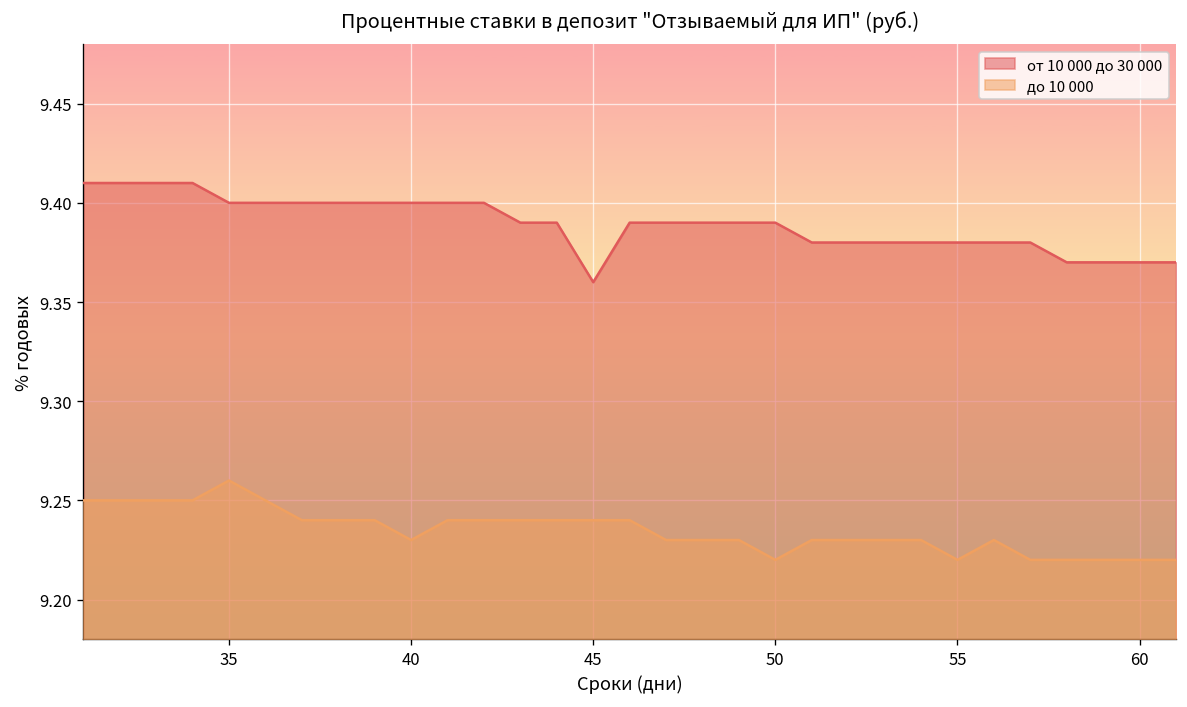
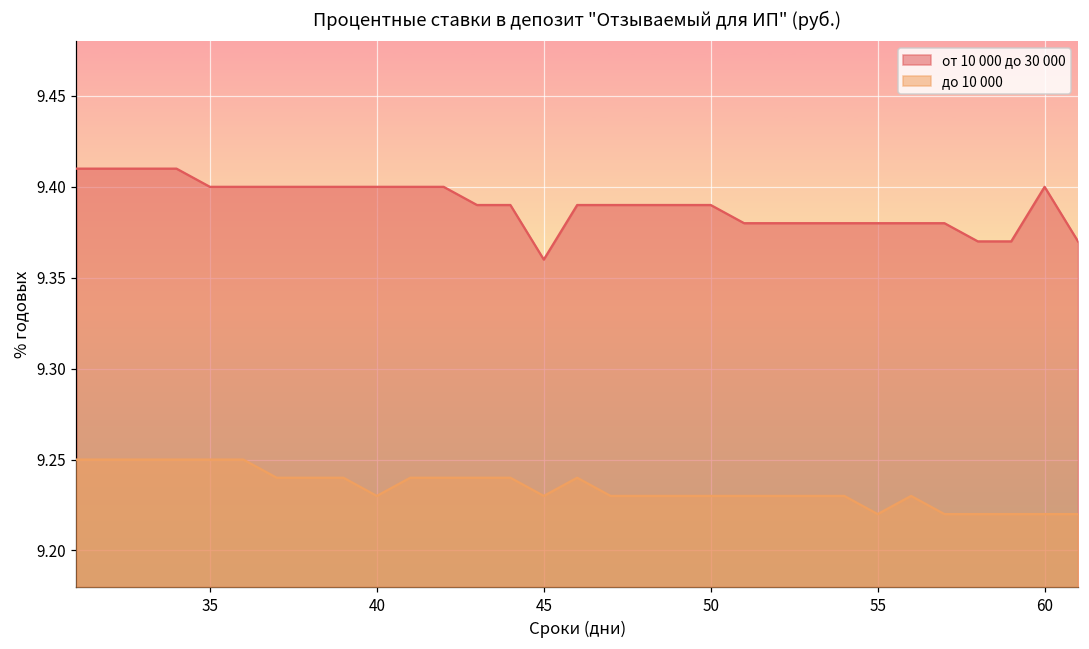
до 10 000, 35: 9.26 -> 9.25
до 10 000, 45: 9.24 -> 9.23
до 10 000, 50: 9.22 -> 9.23
от 10 000 до 30 000, 60: 9.37 -> 9.40
